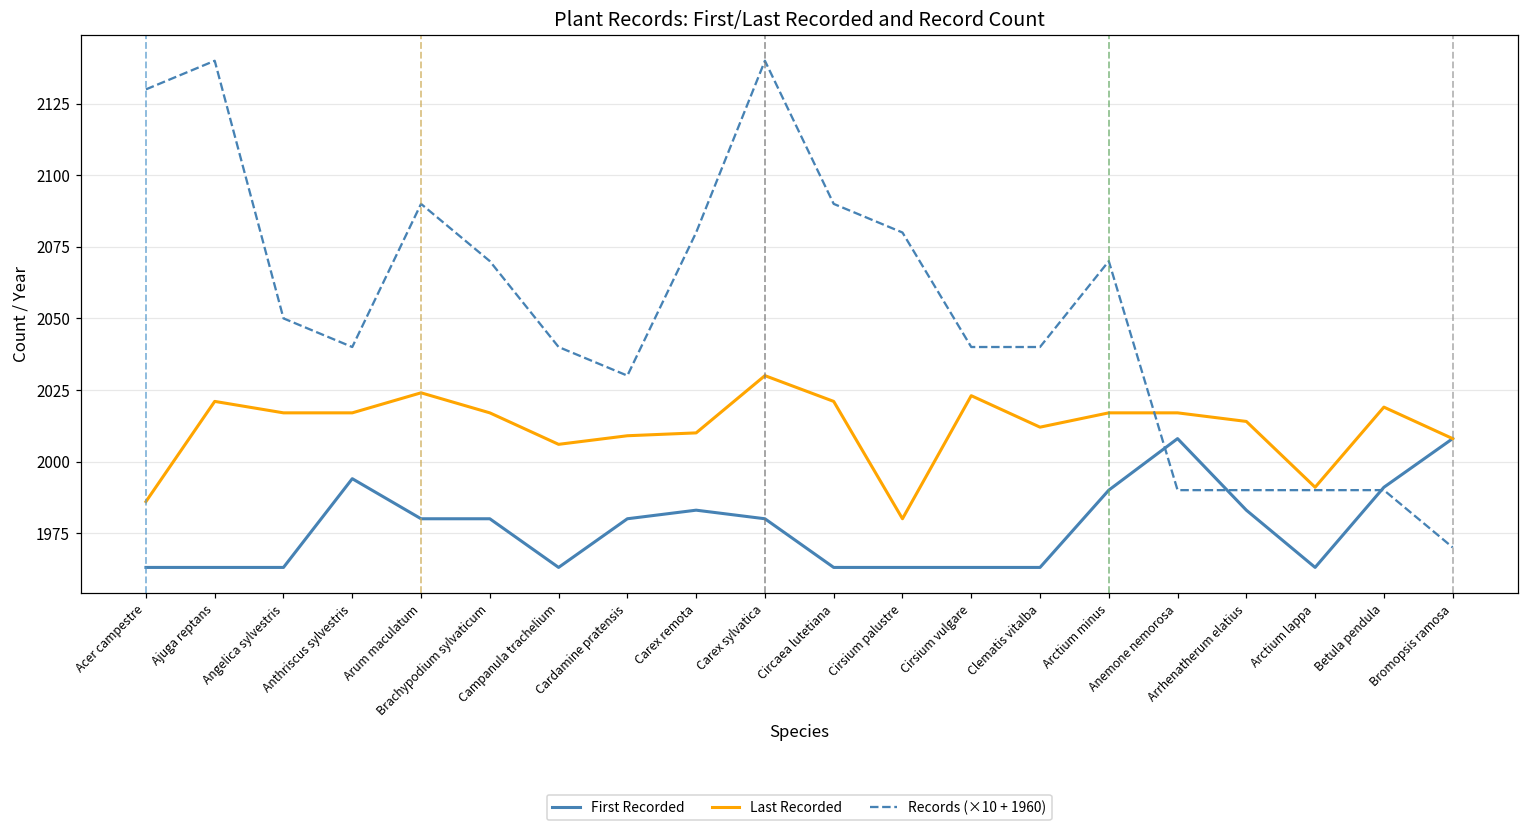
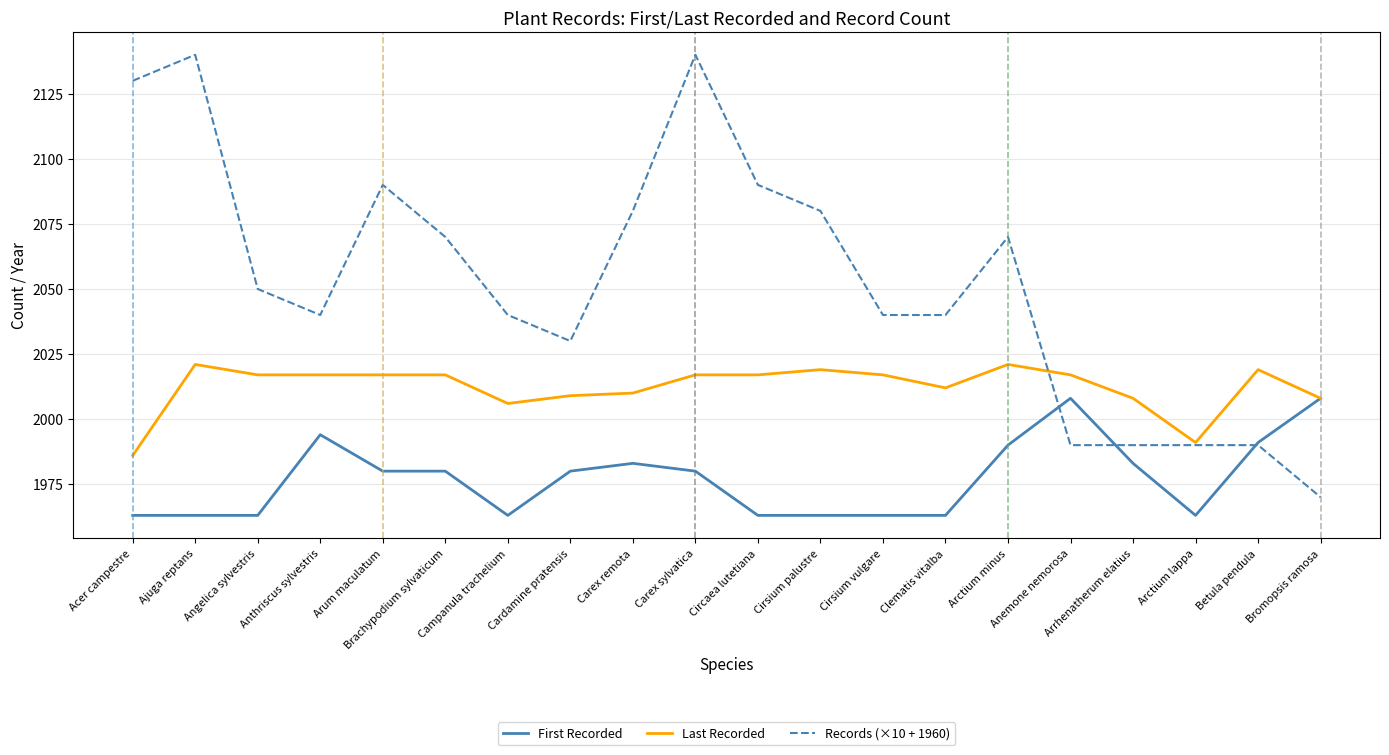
Last Recorded, Arum maculatum: 2024 -> 2017
Last Recorded, Carex sylvatica: 2030 -> 2017
Last Recorded, Circaea lutetiana: 2021 -> 2017
Last Recorded, Cirsium palustre: 1980 -> 2019
Last Recorded, Cirsium vulgare: 2023 -> 2017
Last Recorded, Arctium minus: 2017 -> 2021
Last Recorded, Arrhenatherum elatius: 2014 -> 2008
